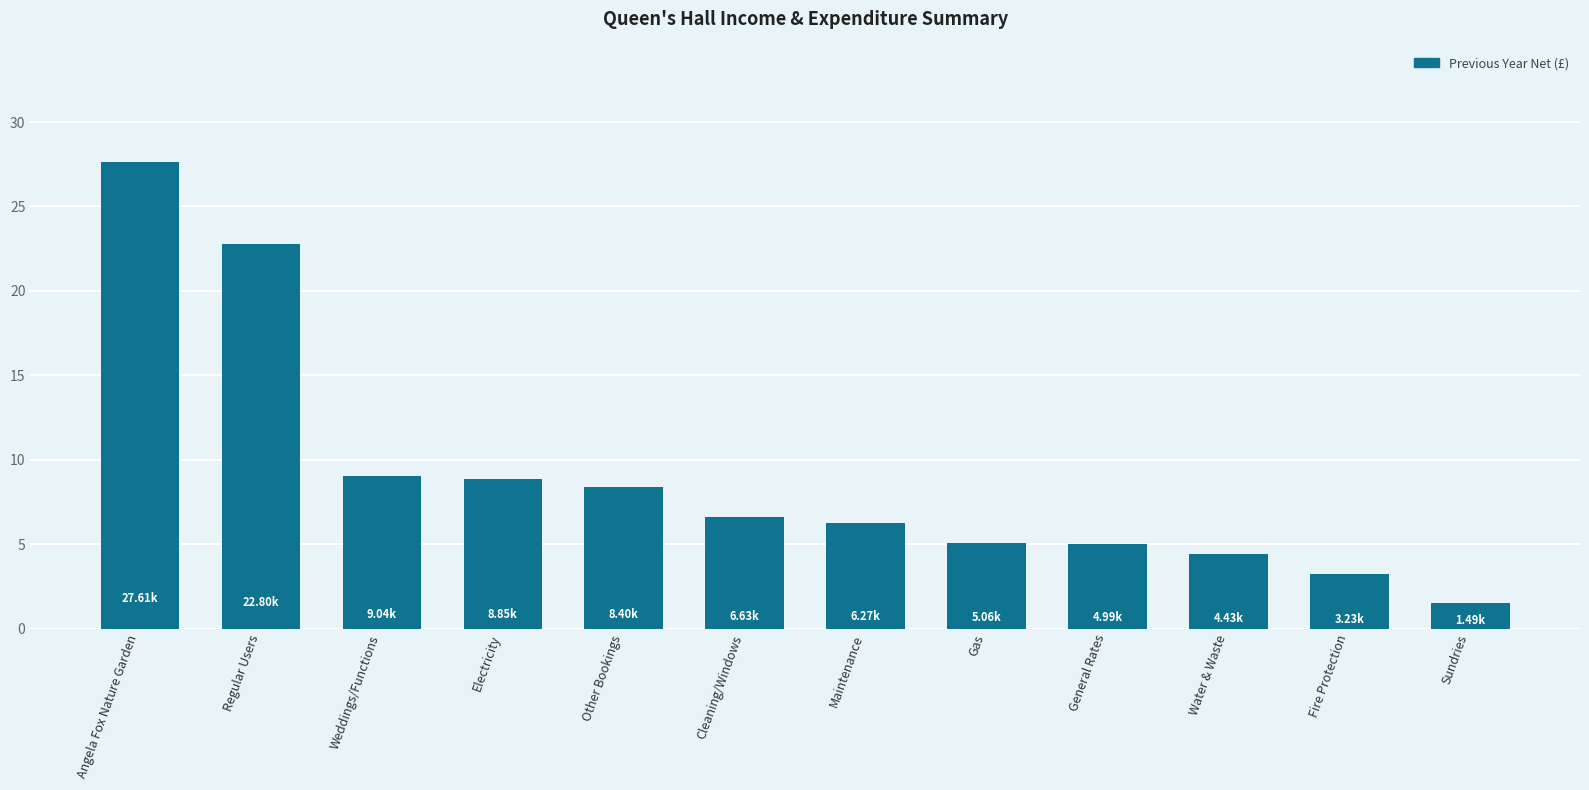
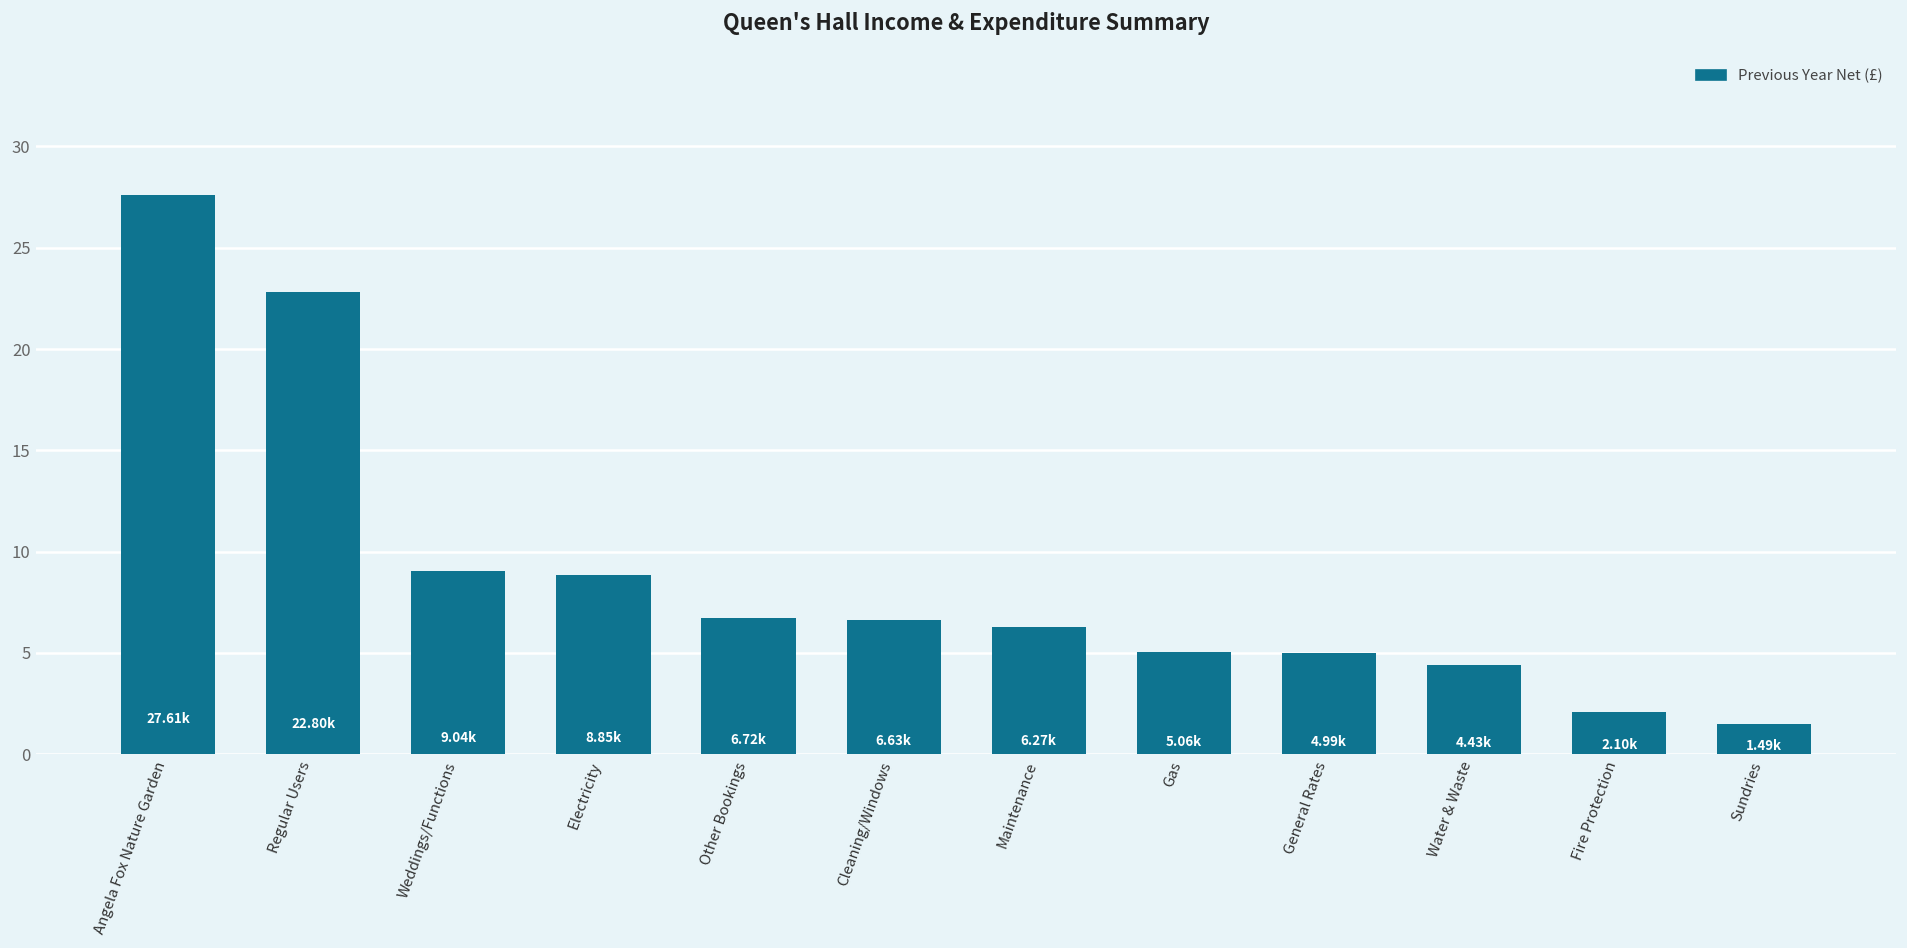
Other Bookings: 8.40k -> 6.72k
Fire Protection: 3.23k -> 2.10k
